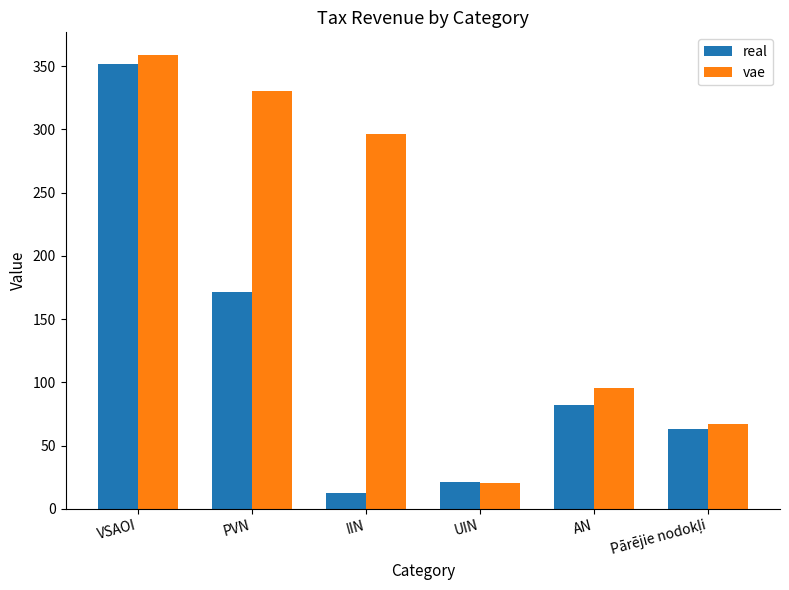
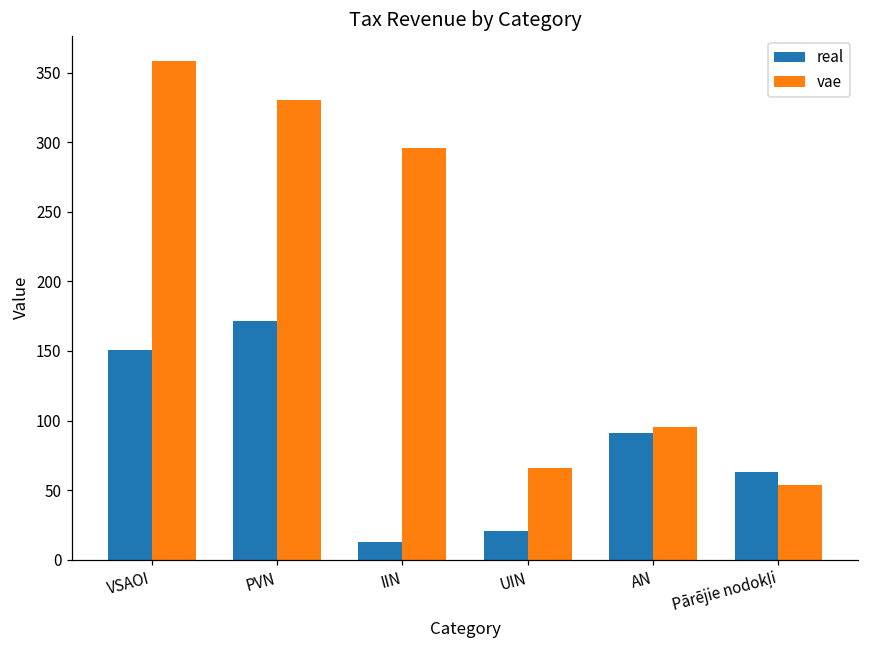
real, VSAOI: 352 -> 151
vae, UIN: 20 -> 66
real, AN: 82 -> 91
vae, Pārējie nodokļi: 67 -> 54
